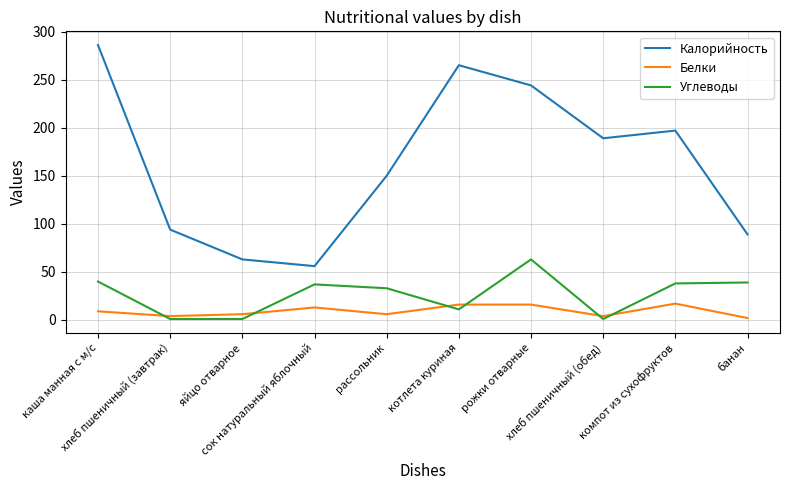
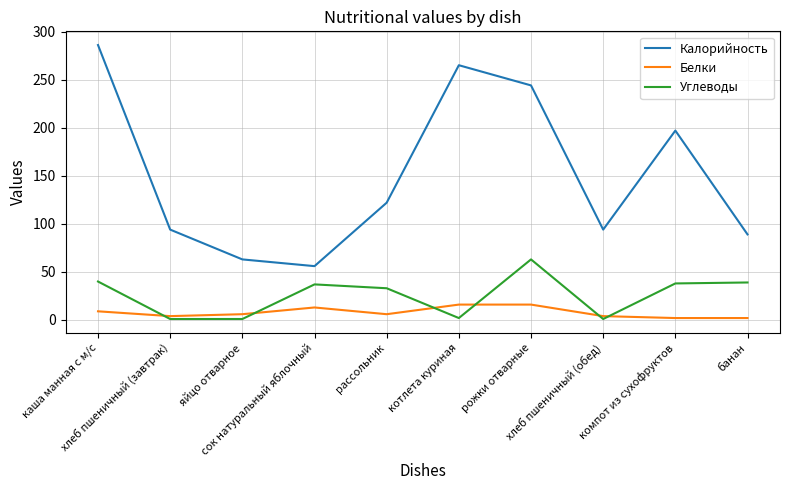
Калорийность, рассольник: 150 -> 120
Углеводы, котлета куриная: 10 -> 0
Калорийность, хлеб пшеничный (обед): 190 -> 90
Белки, компот из сухофруктов: 20 -> 0
